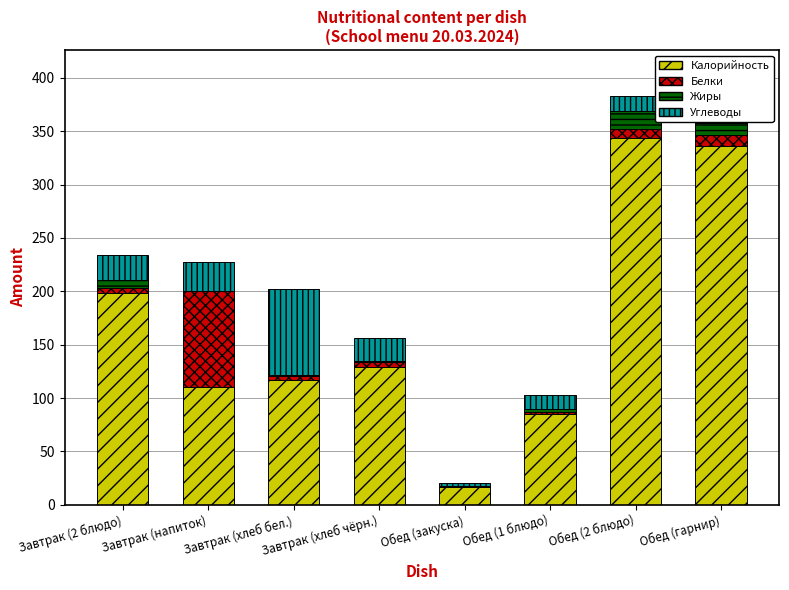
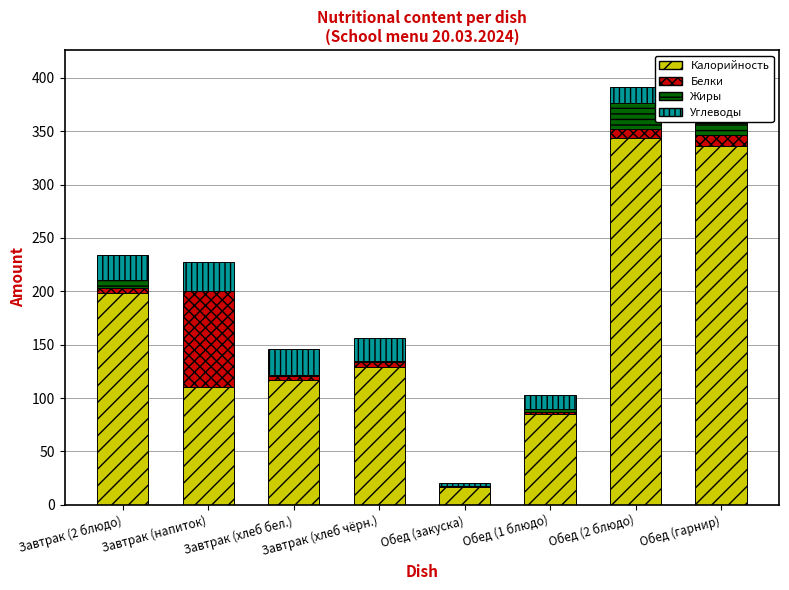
Углеводы, Завтрак (хлеб бел.): 81 -> 24
Жиры, Обед (2 блюдо): 17 -> 24
